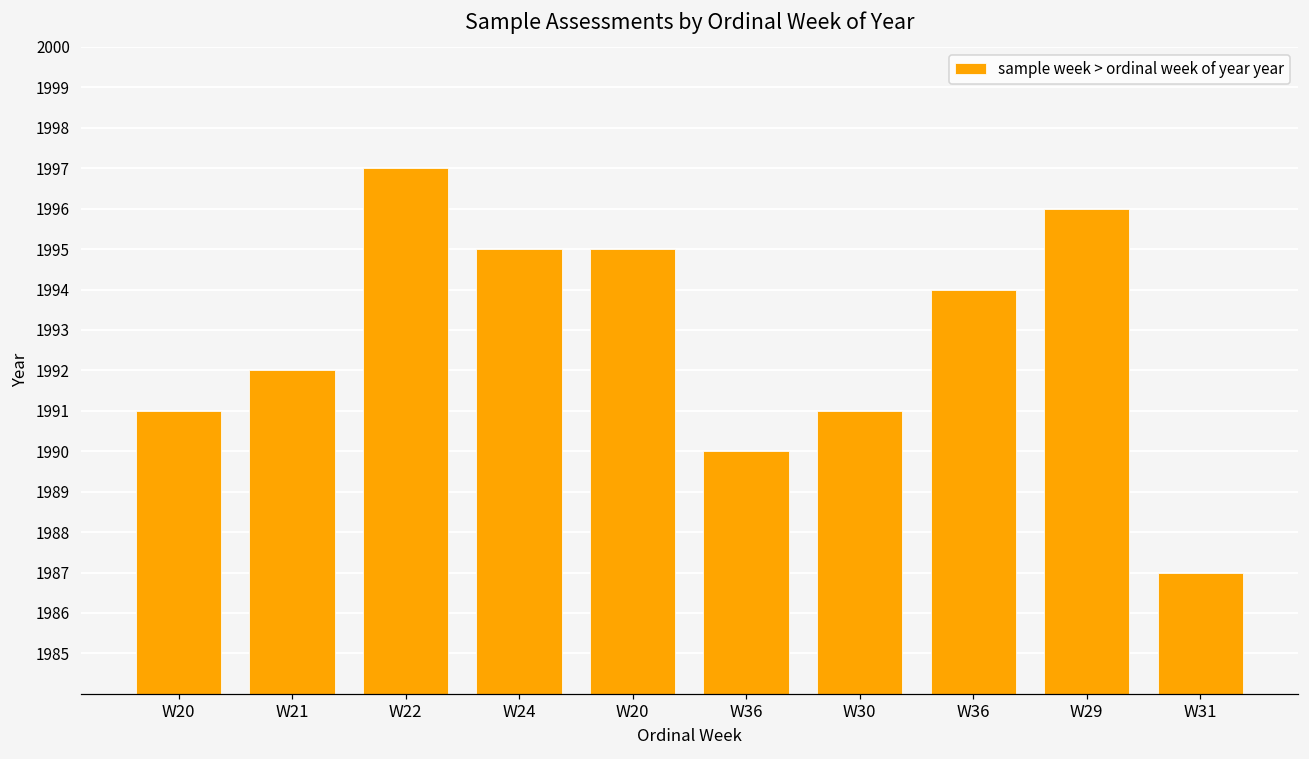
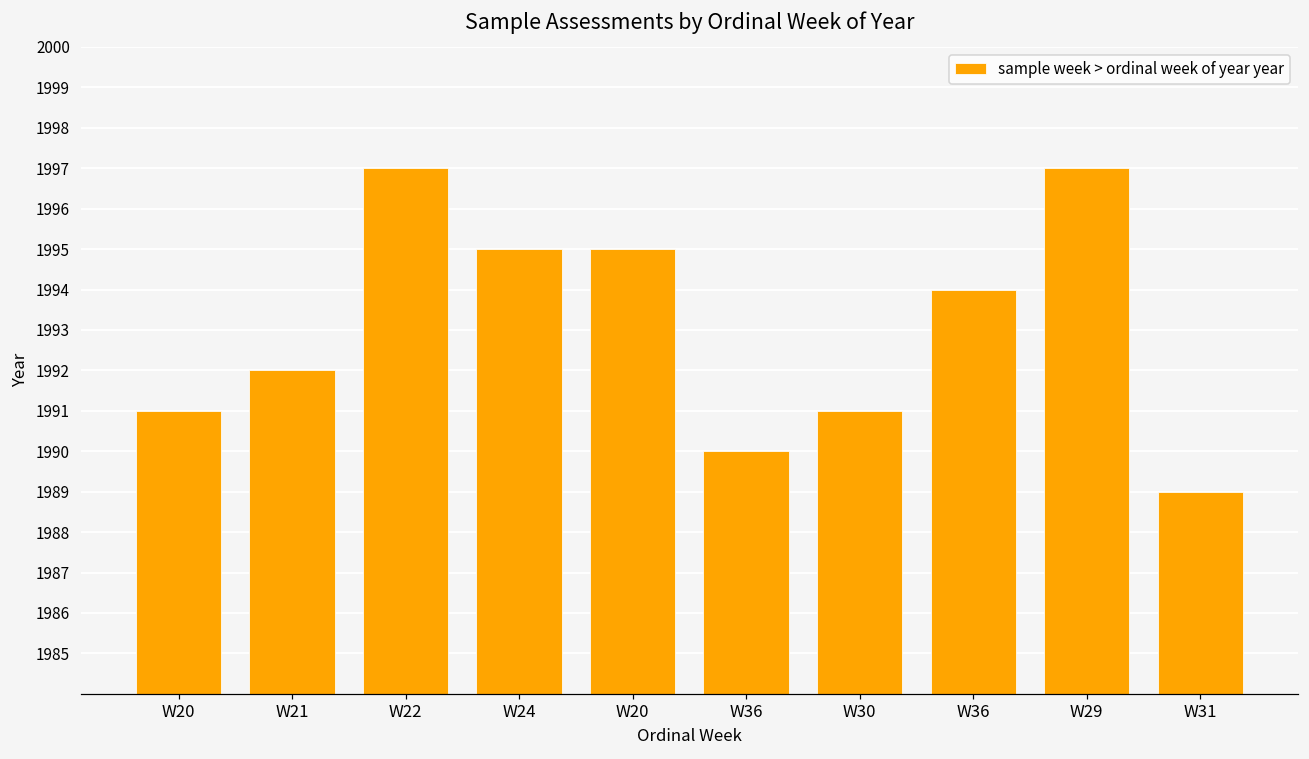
W29: 1996 -> 1997
W31: 1987 -> 1989
